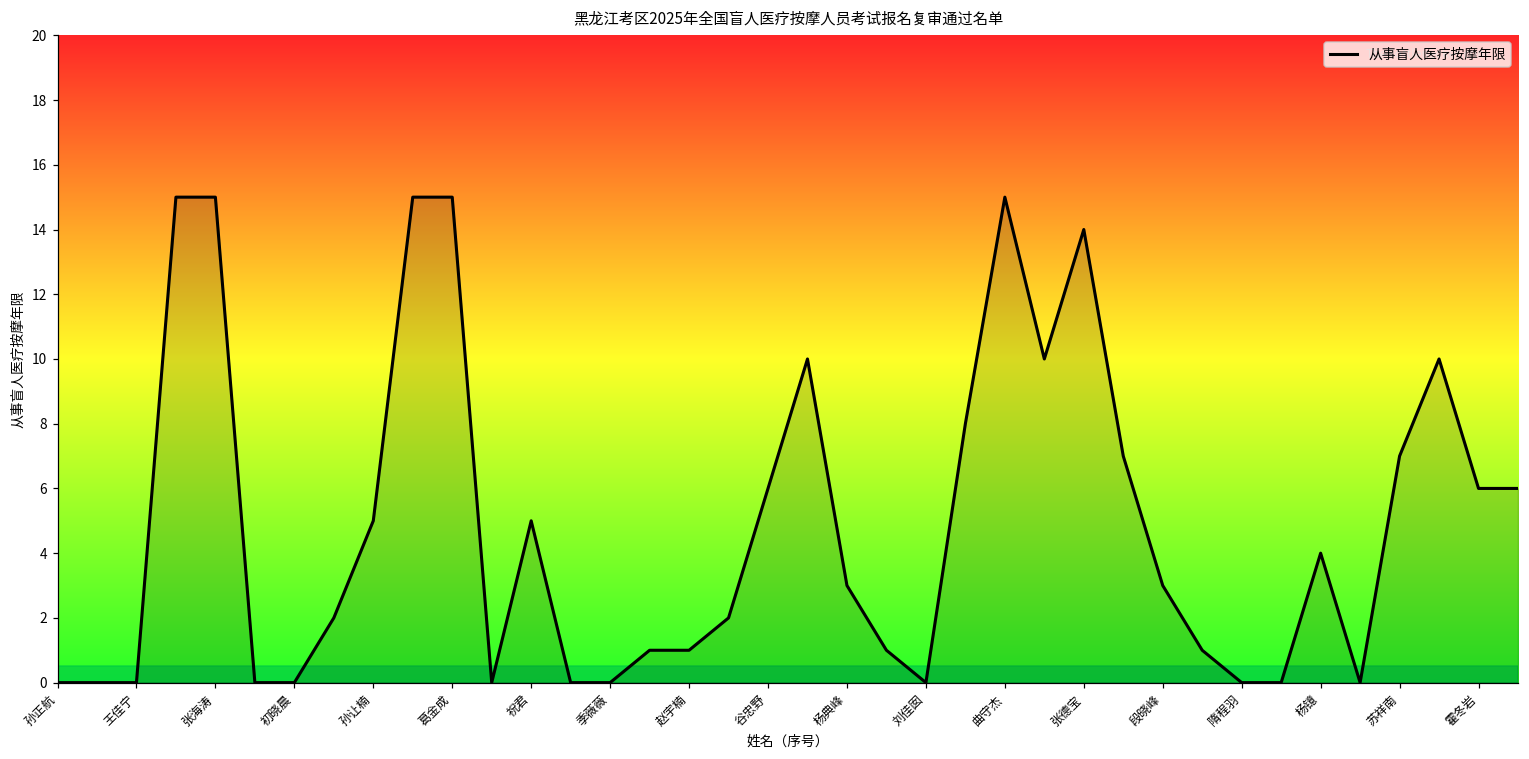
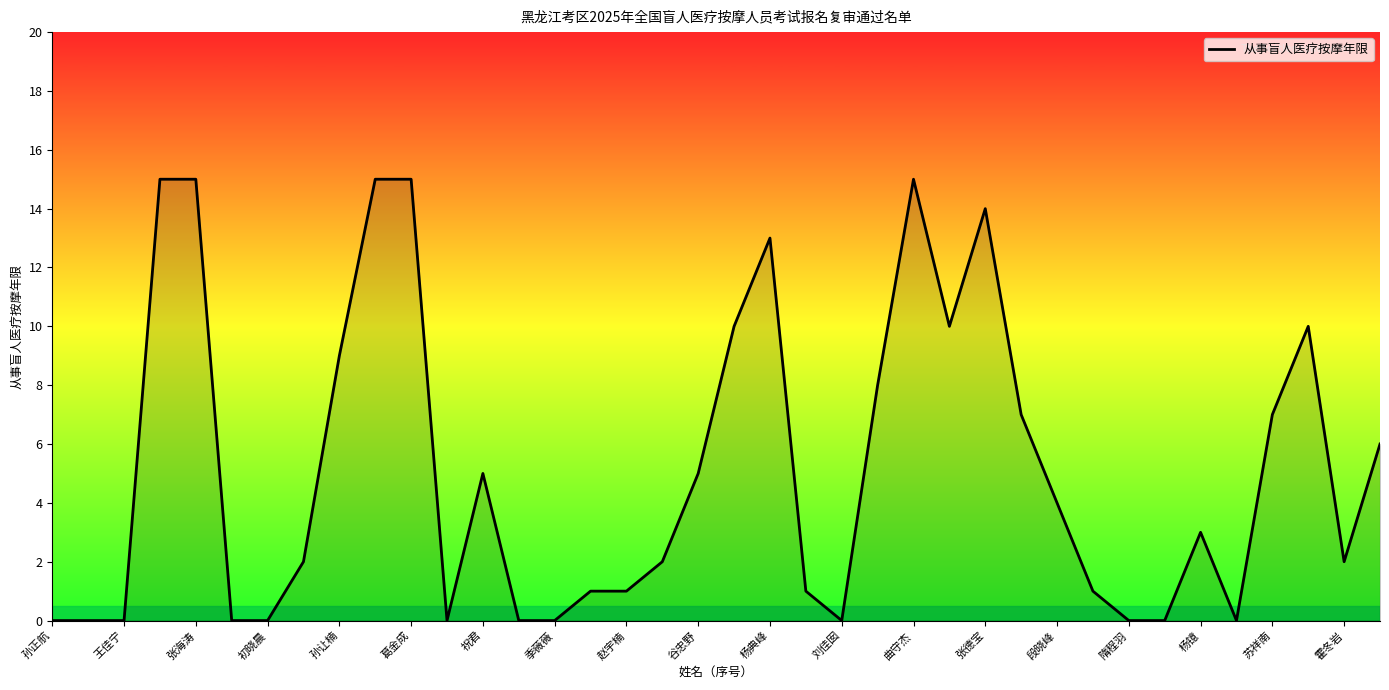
孙让楠: 5 -> 9
谷忠野: 6 -> 5
杨典峰: 3 -> 13
段晓峰: 3 -> 4
杨镱: 4 -> 3
霍冬岩: 6 -> 2
